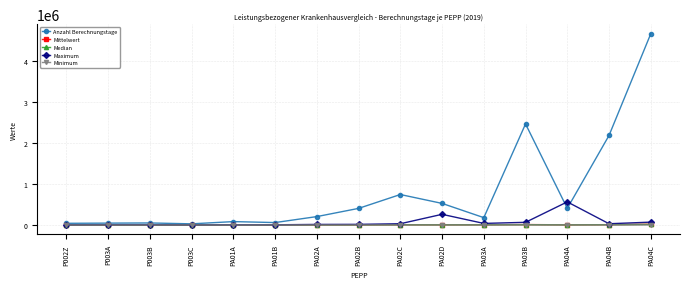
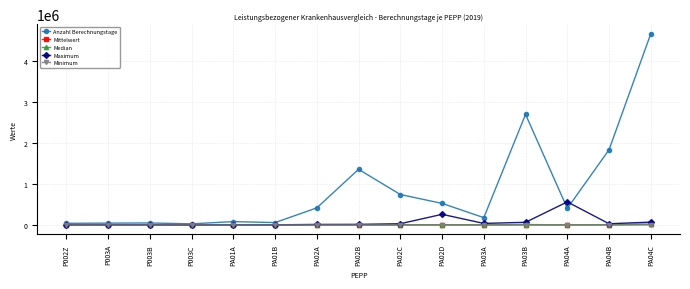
Anzahl Berechnungstage, PA02A: 200000 -> 400000
Anzahl Berechnungstage, PA02B: 400000 -> 1400000
Anzahl Berechnungstage, PA03B: 2500000 -> 2700000
Anzahl Berechnungstage, PA04B: 2200000 -> 1800000
